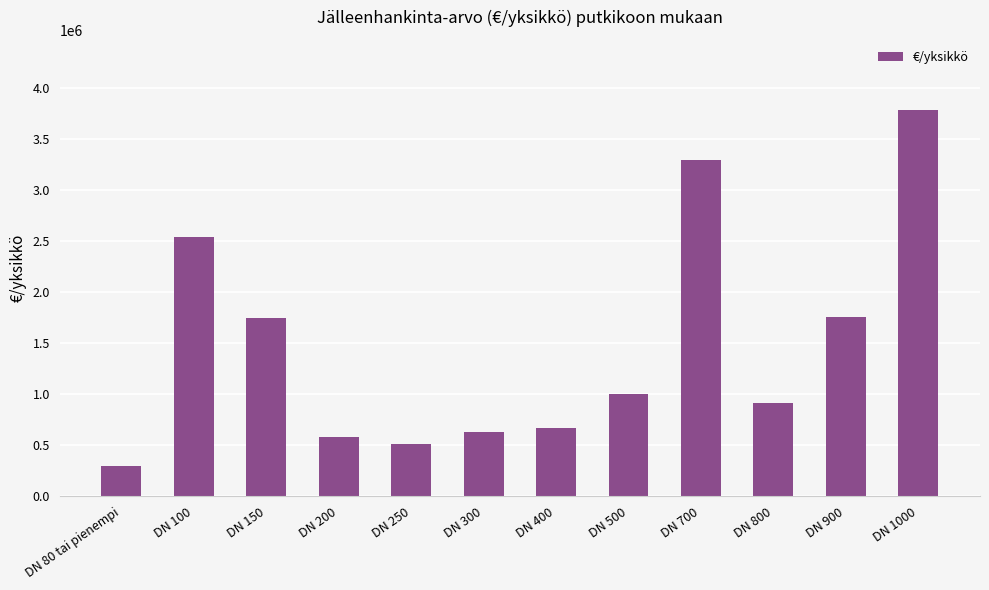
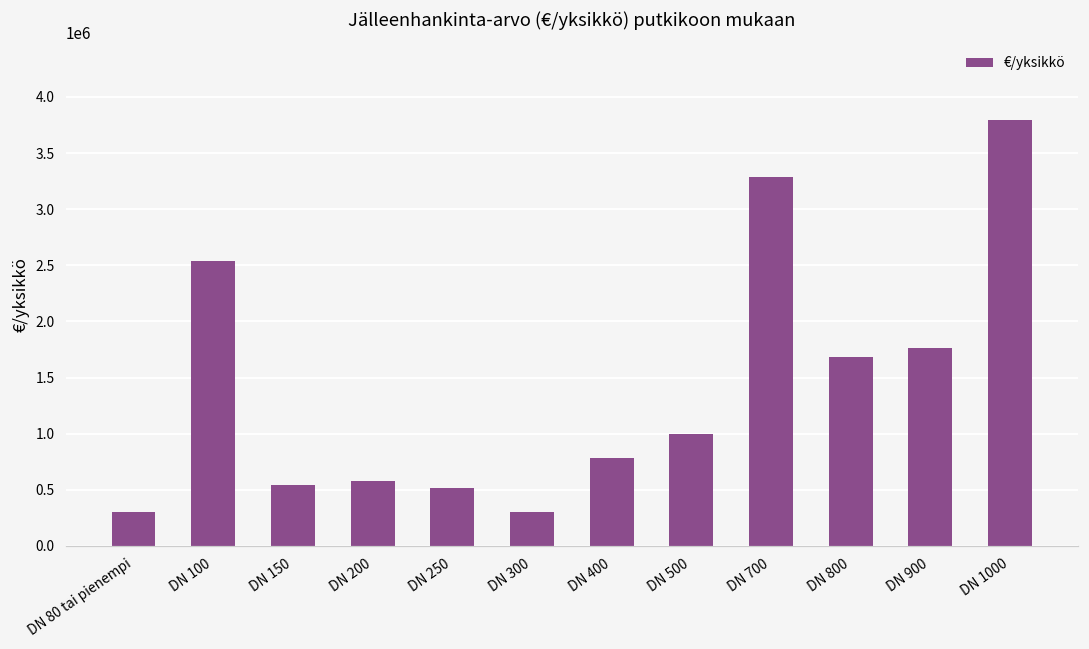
DN 150: 1750000 -> 540000
DN 300: 630000 -> 300000
DN 400: 670000 -> 780000
DN 800: 920000 -> 1680000
